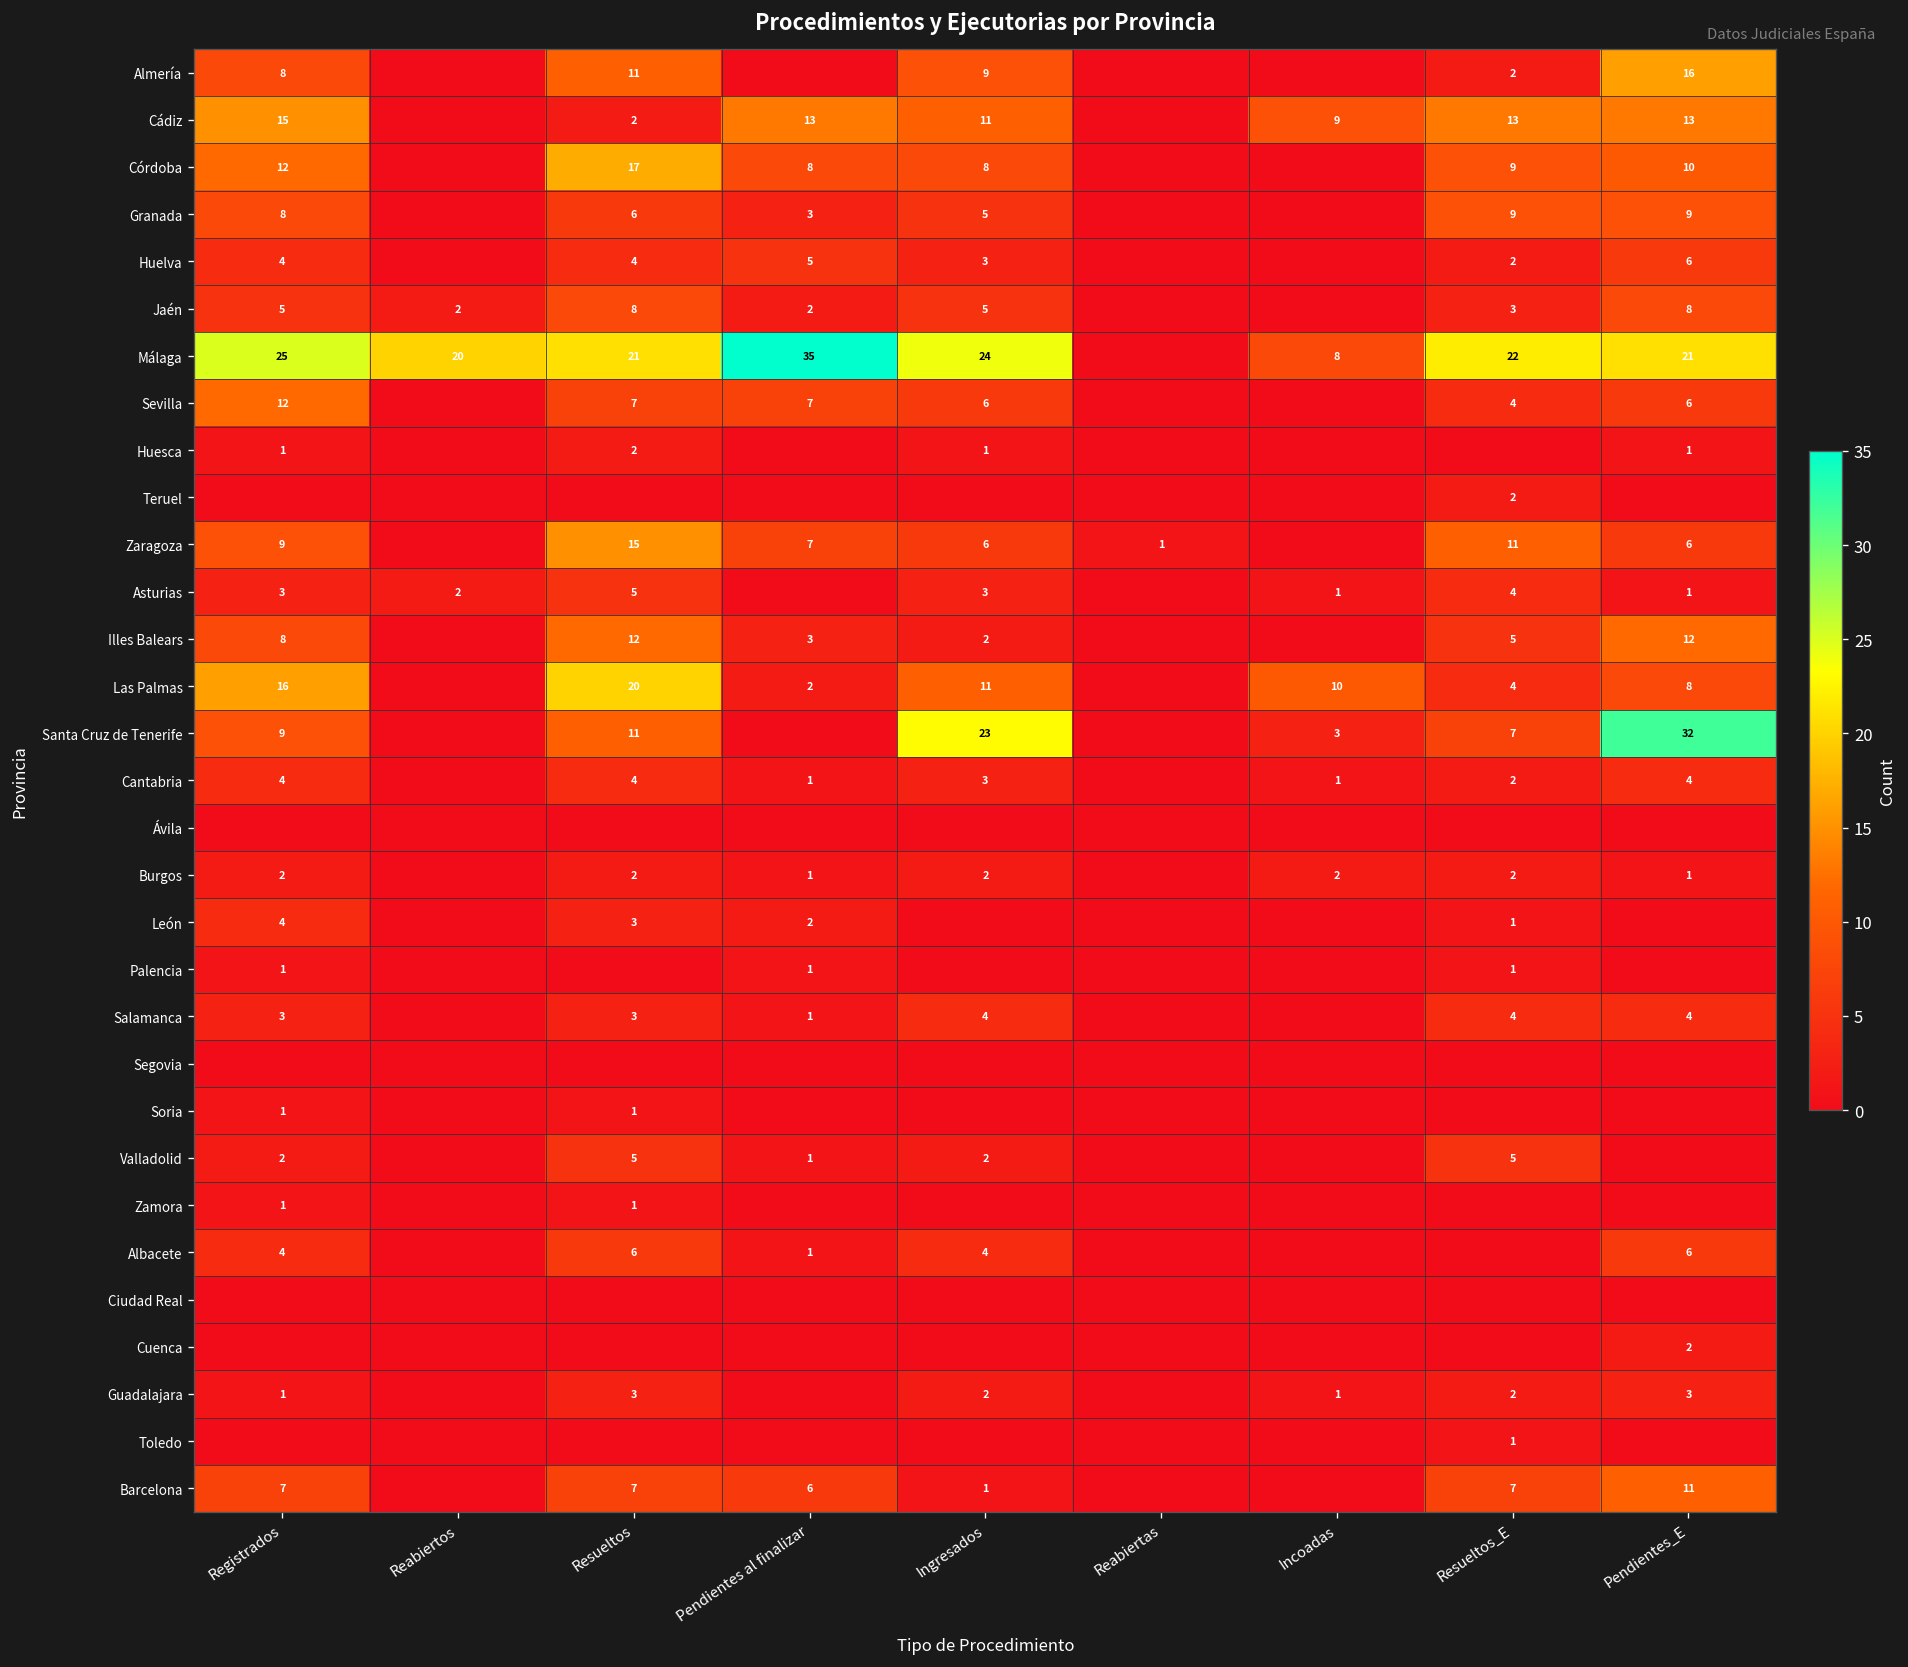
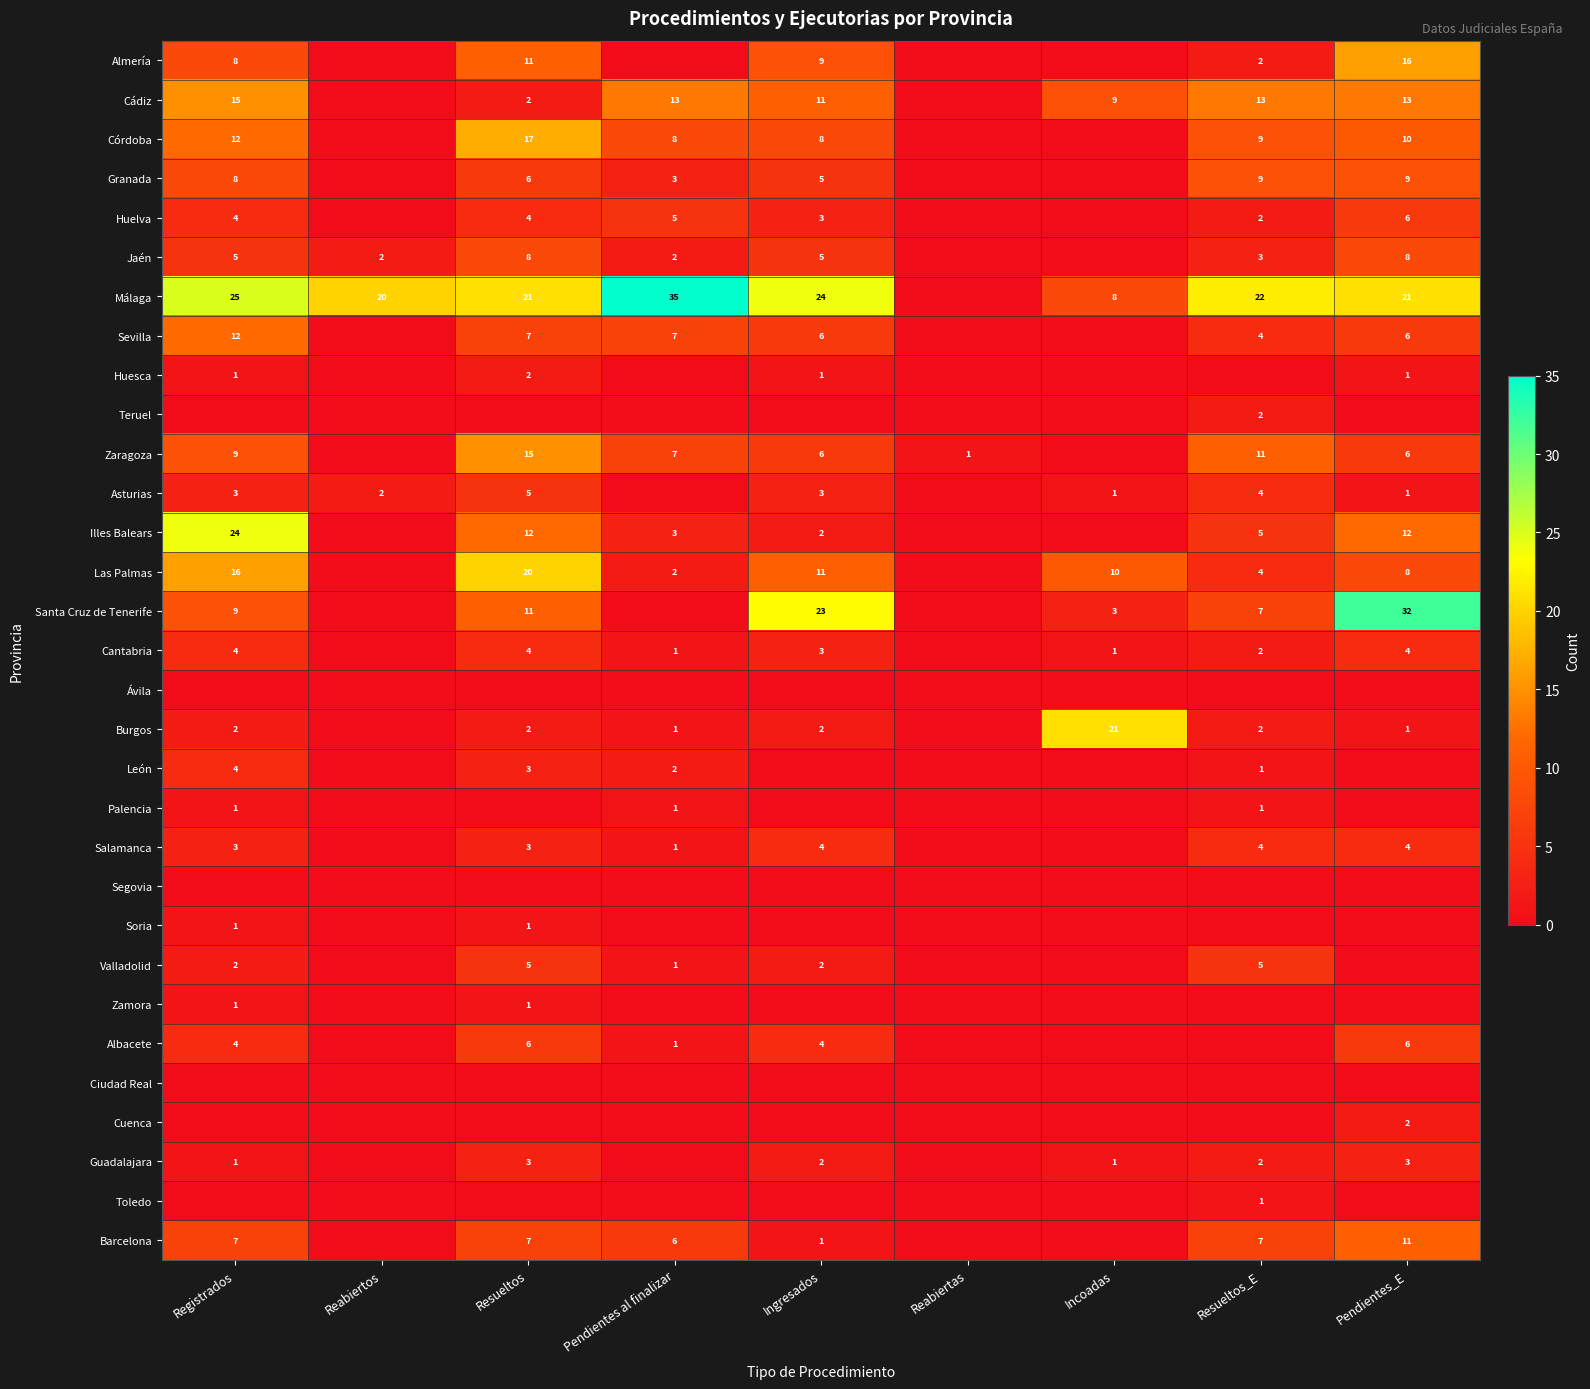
Illes Balears, Registrados: 8 -> 24
Burgos, Incoadas: 2 -> 21
